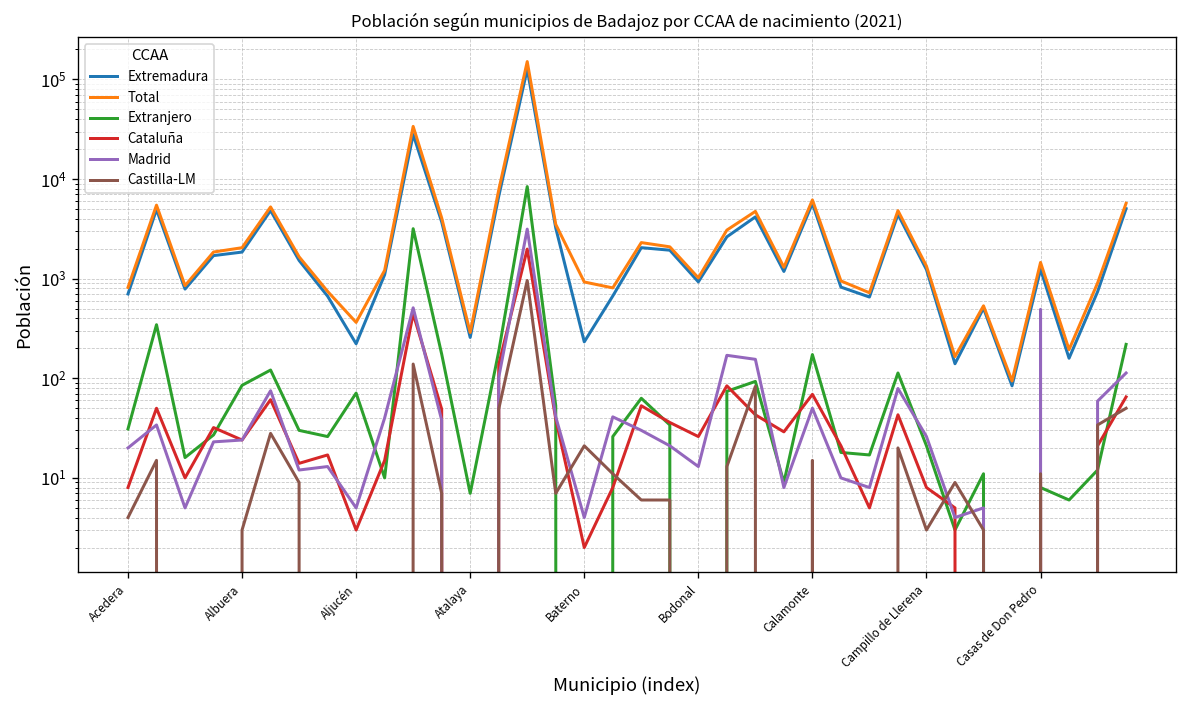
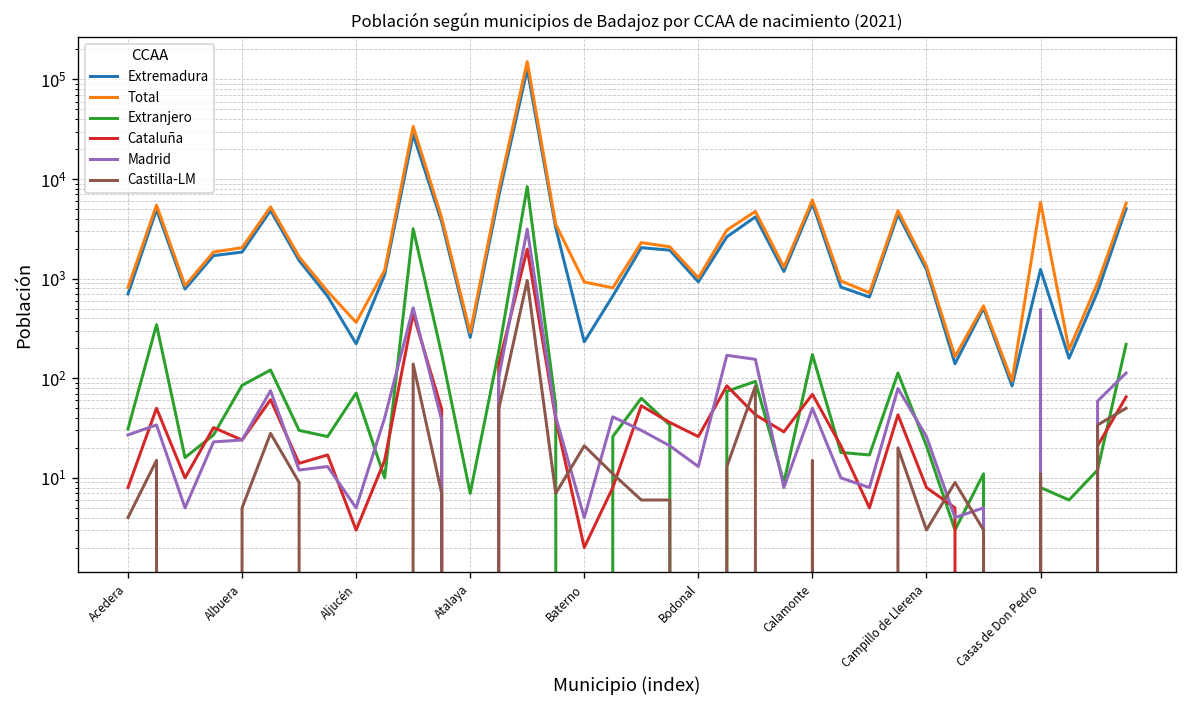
Madrid, Acedera: 20 -> 27
Castilla-LM, Albuera: 3 -> 5
Total, Casas de Don Pedro: 1500 -> 6000
